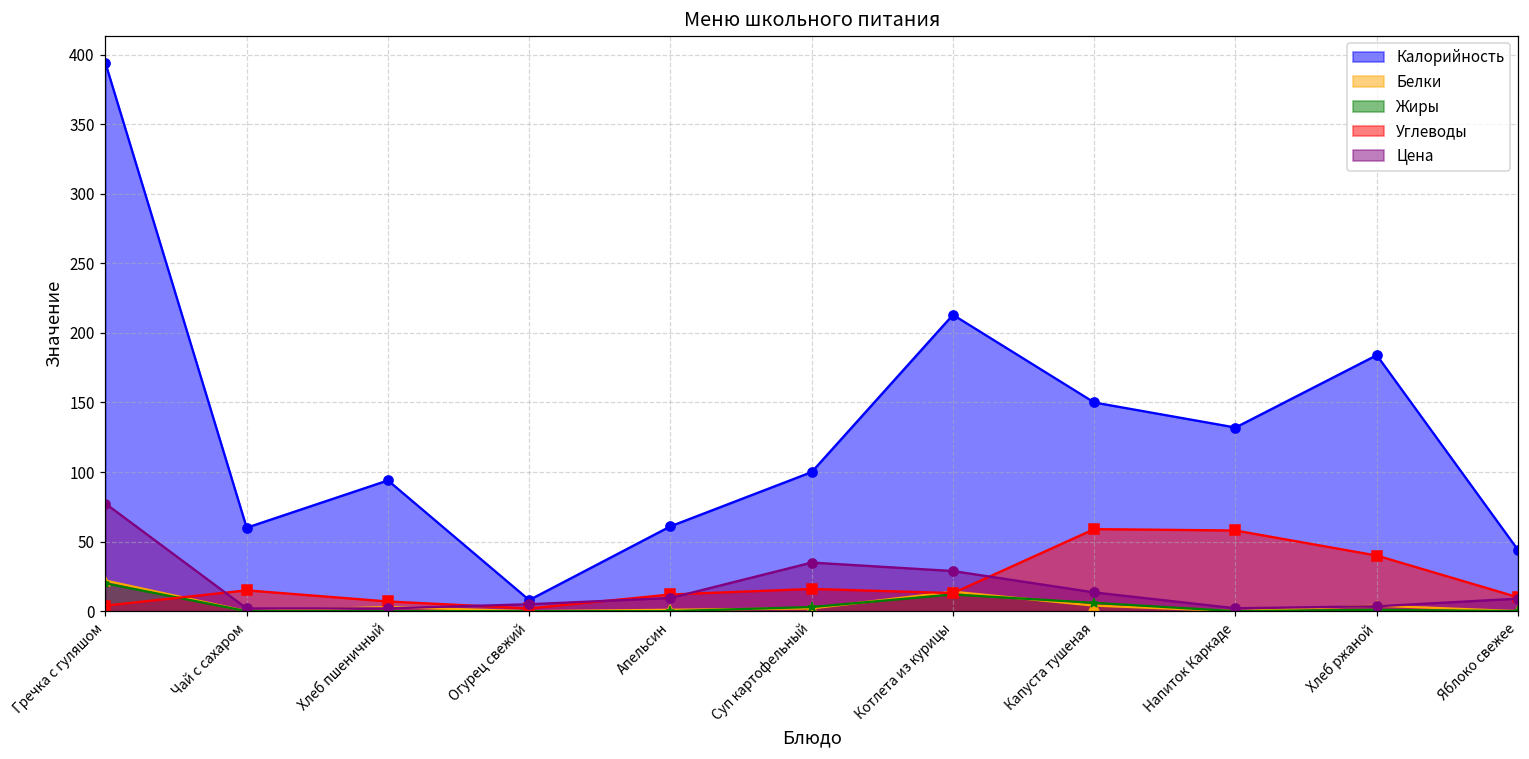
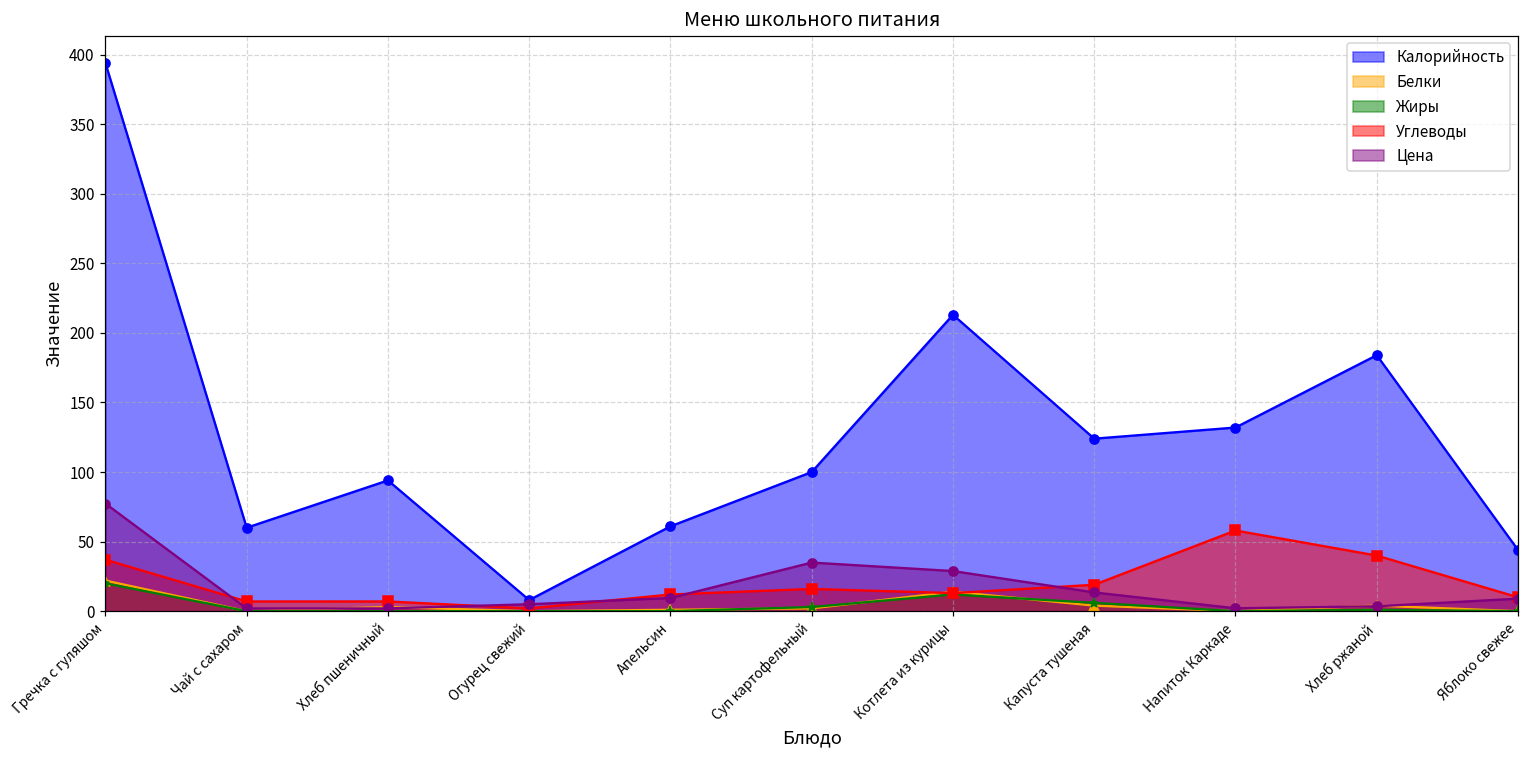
Углеводы, Гречка с гуляшом: 4 -> 37
Углеводы, Чай с сахаром: 15 -> 7
Калорийность, Капуста тушеная: 150 -> 124
Углеводы, Капуста тушеная: 59 -> 19
